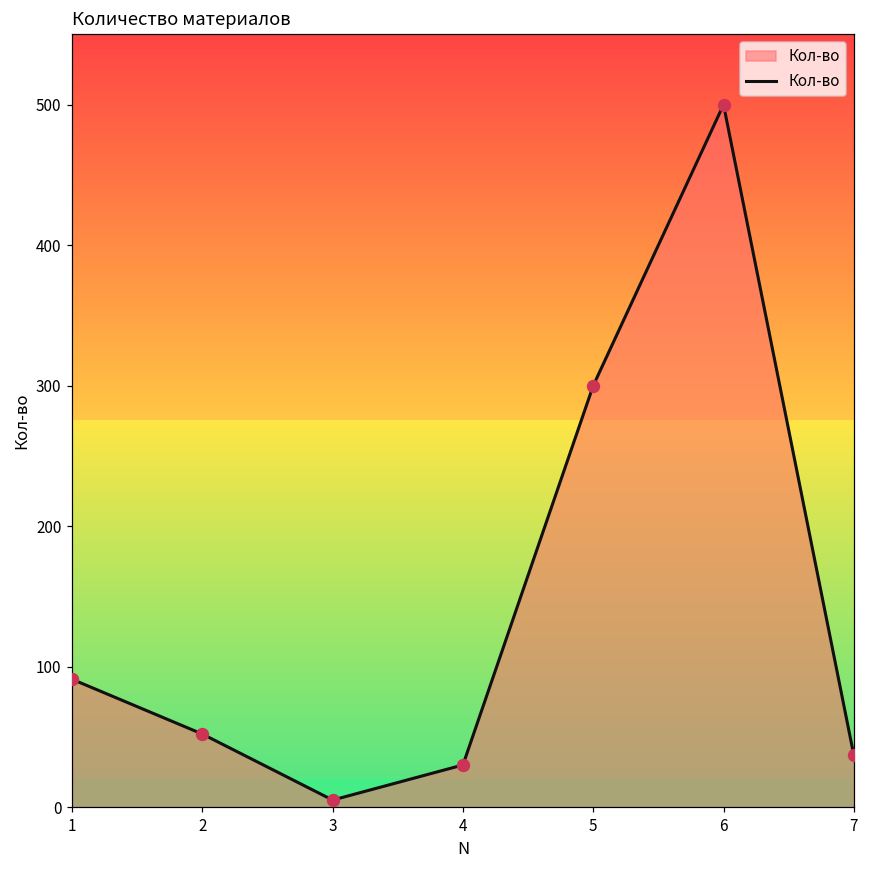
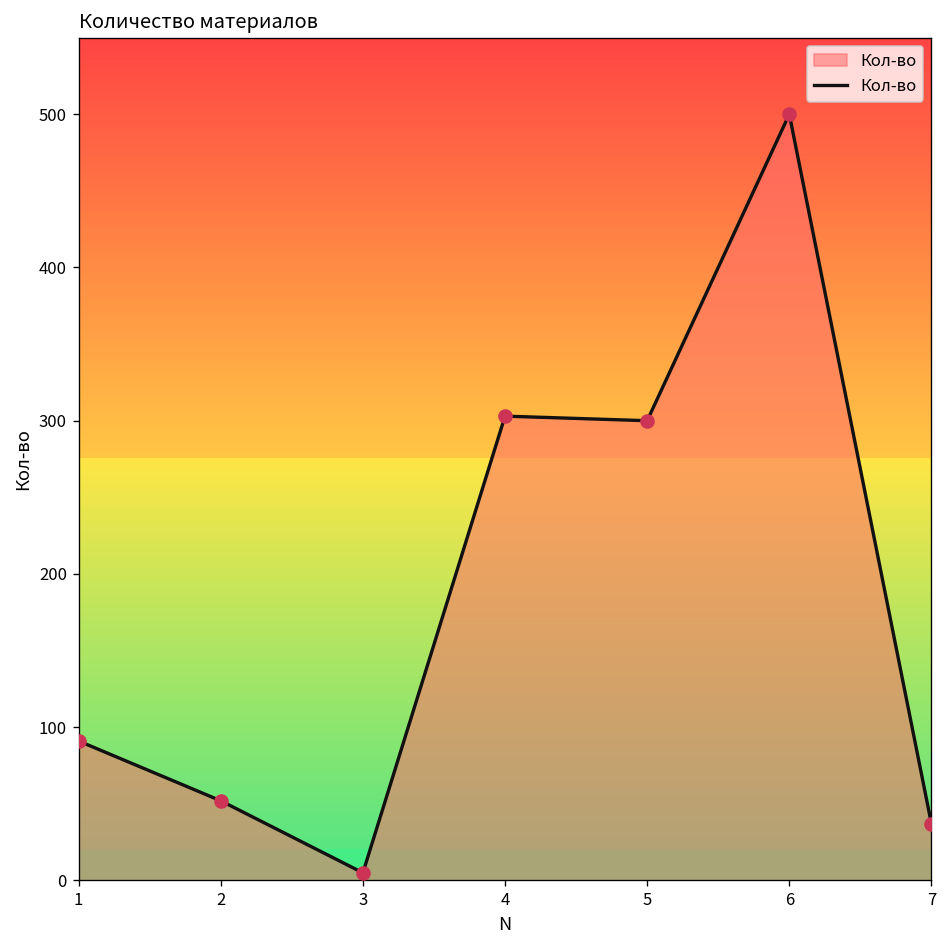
4: 30 -> 303
